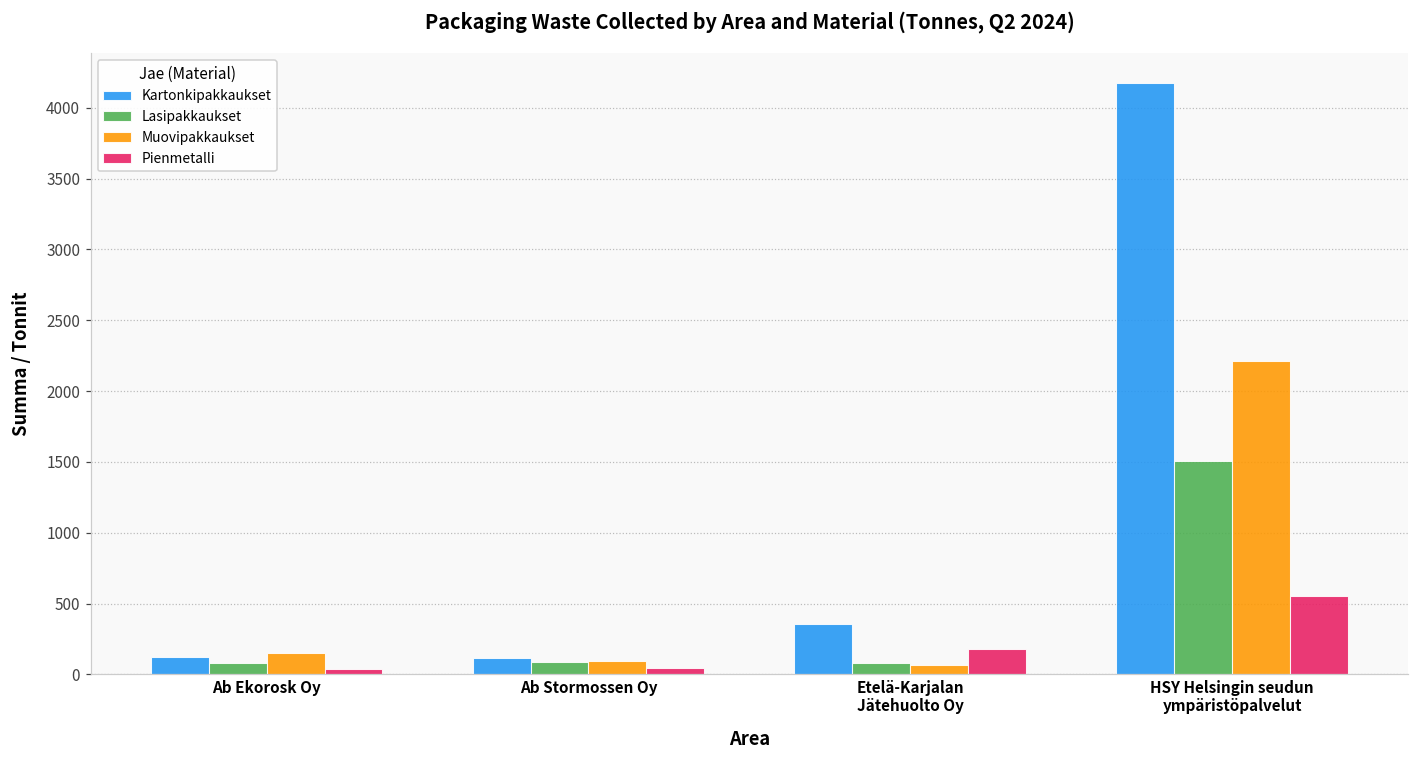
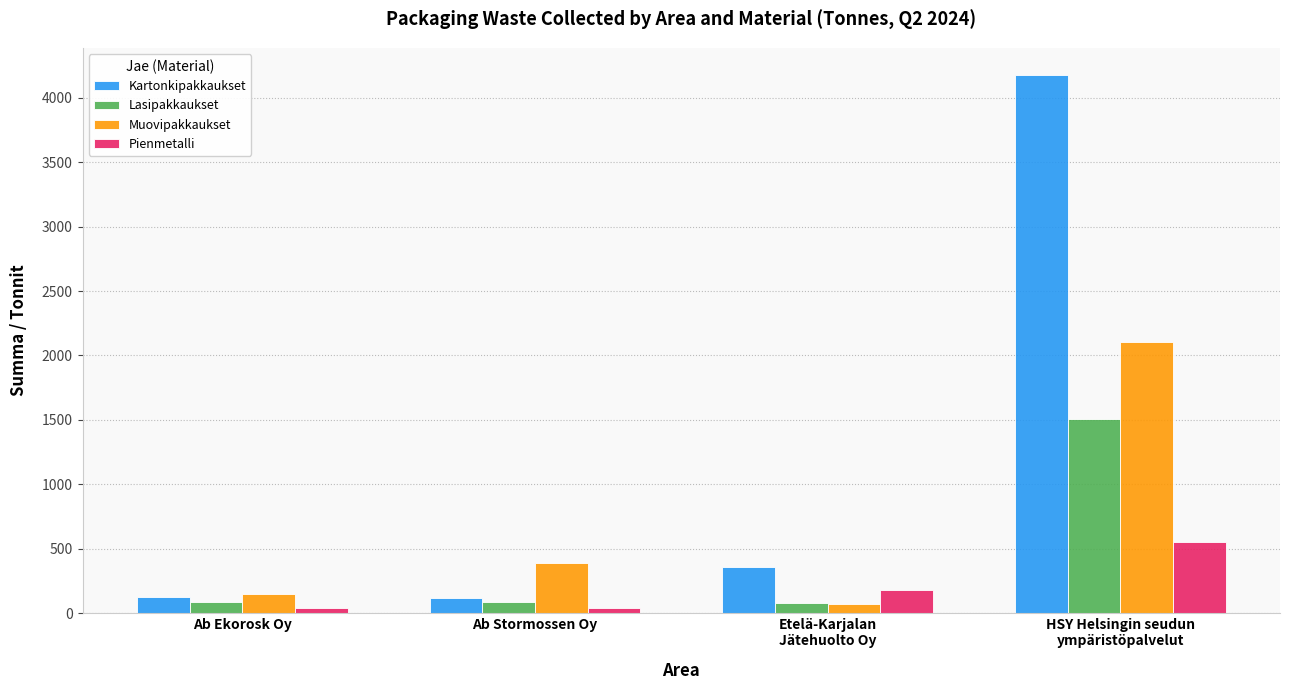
Muovipakkaukset, Ab Stormossen Oy: 90 -> 390
Muovipakkaukset, HSY Helsingin seudun ympäristöpalvelut: 2210 -> 2110
